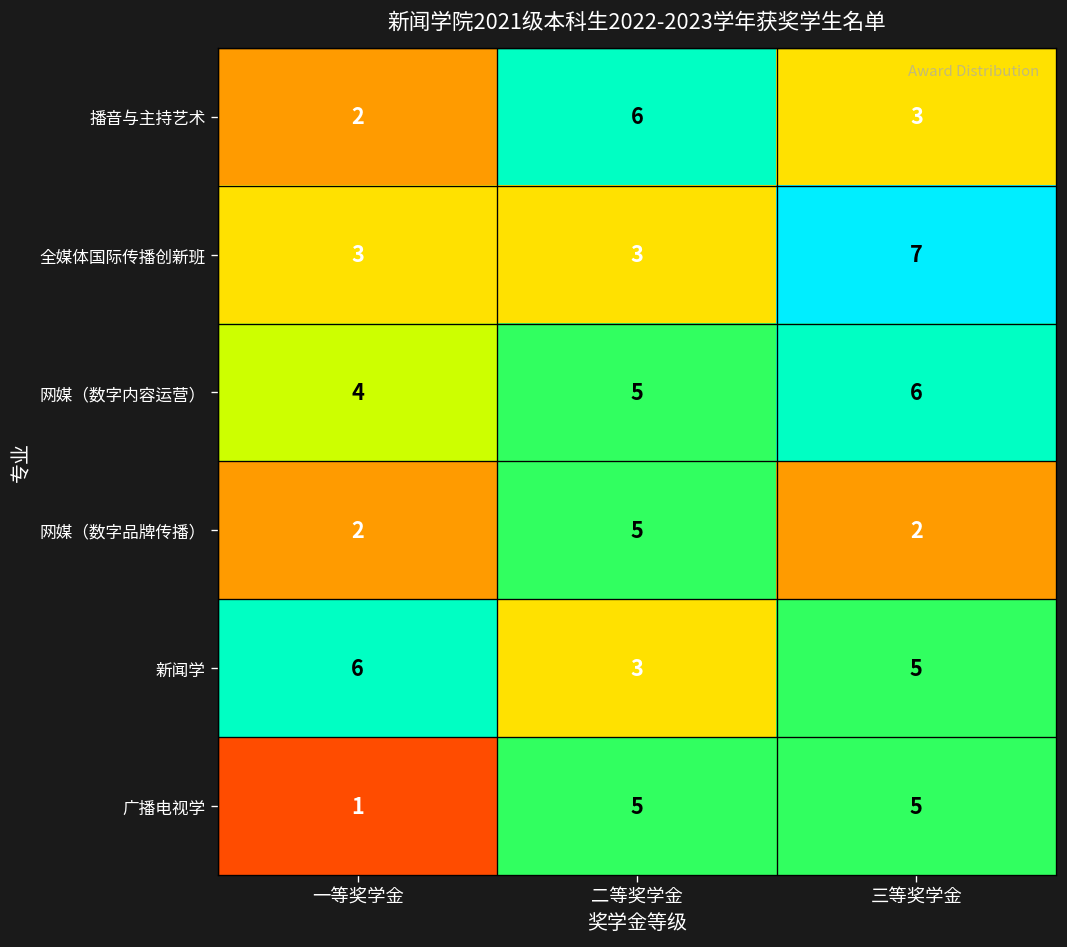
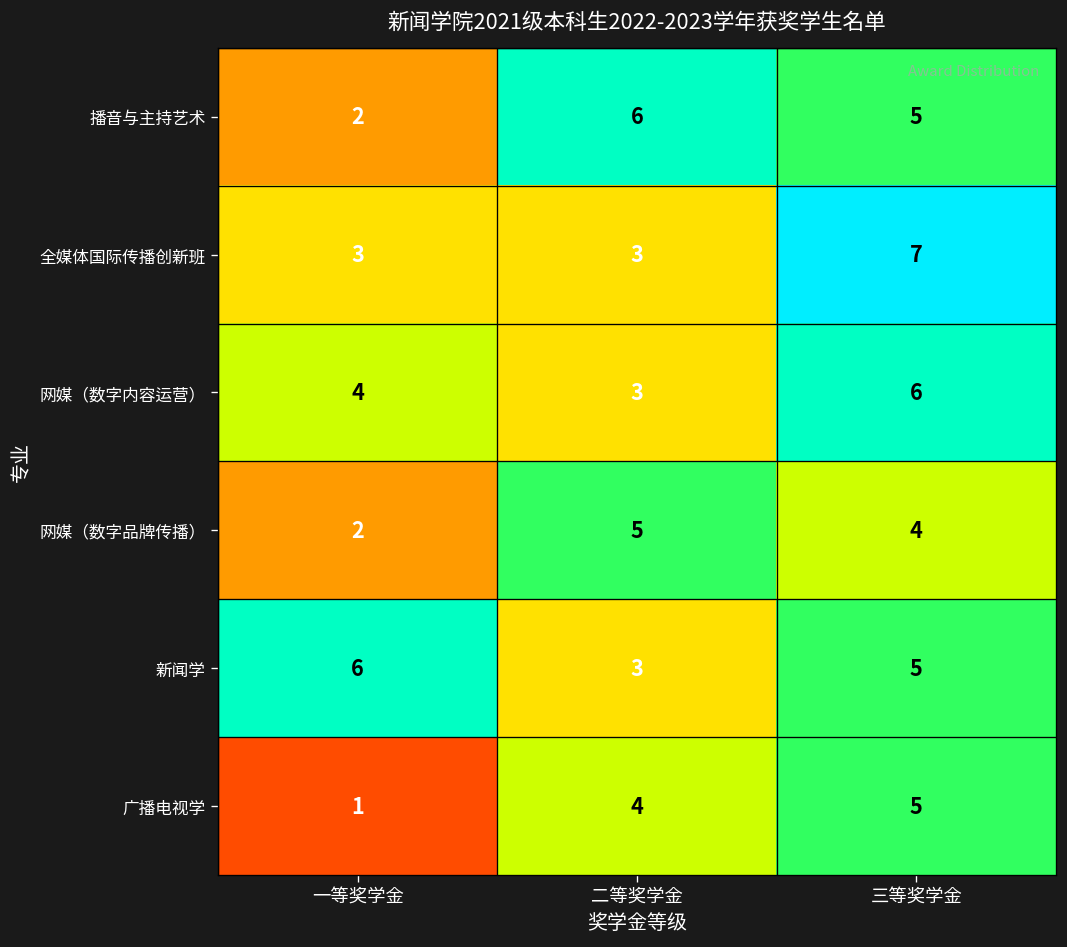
播音与主持艺术, 三等奖学金: 3 -> 5
网媒（数字内容运营）, 二等奖学金: 5 -> 3
网媒（数字品牌传播）, 三等奖学金: 2 -> 4
广播电视学, 二等奖学金: 5 -> 4
